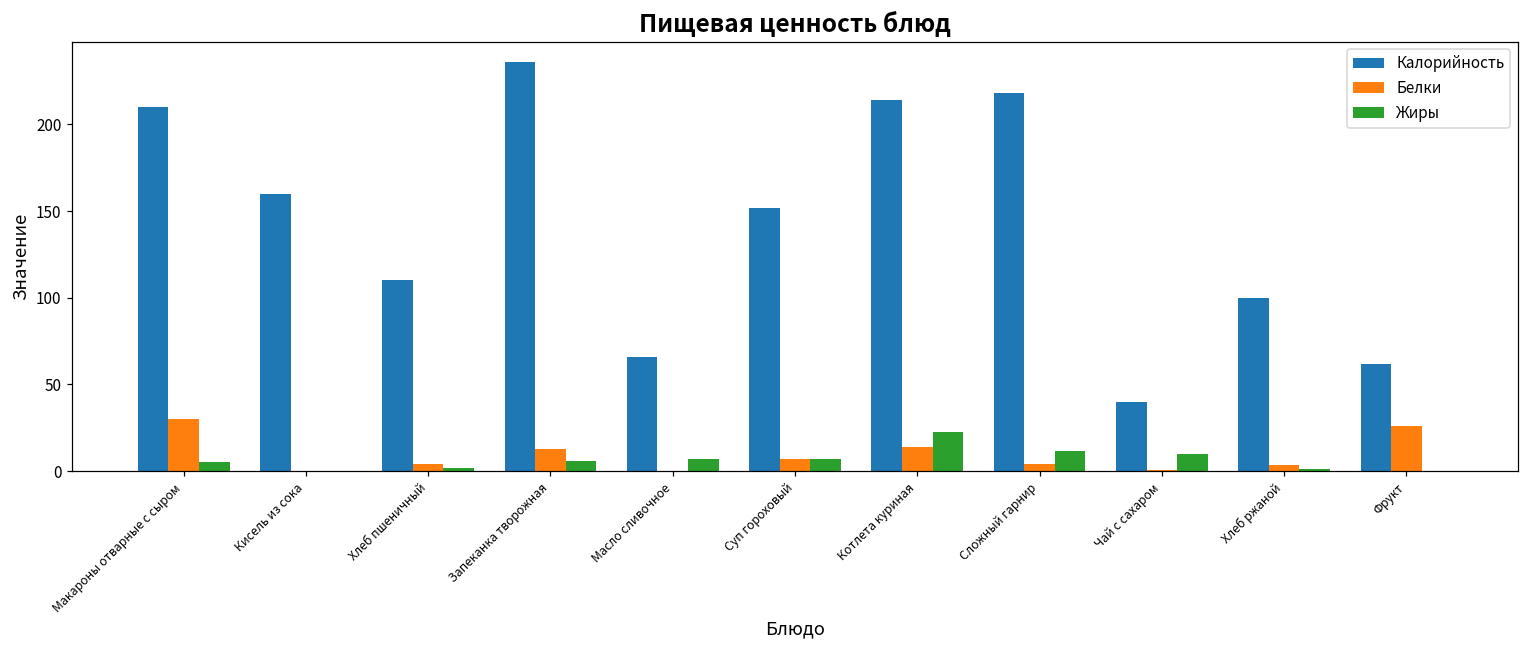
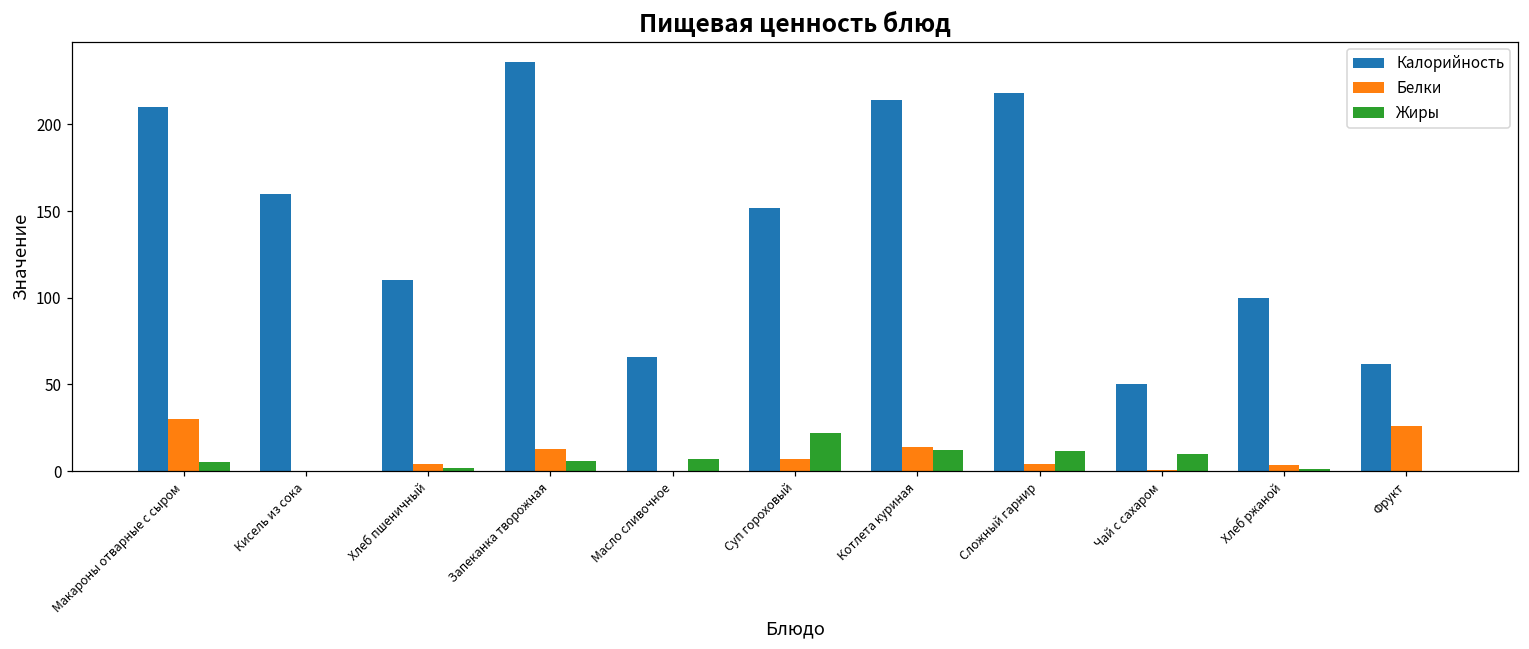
Жиры, Суп гороховый: 7 -> 22
Жиры, Котлета куриная: 22 -> 12
Калорийность, Чай с сахаром: 40 -> 50
